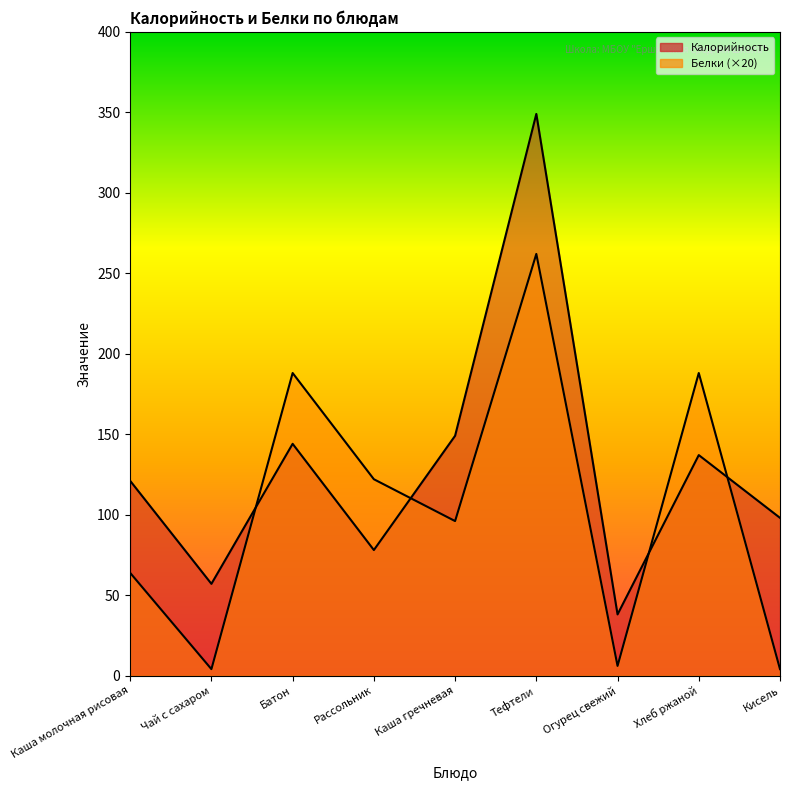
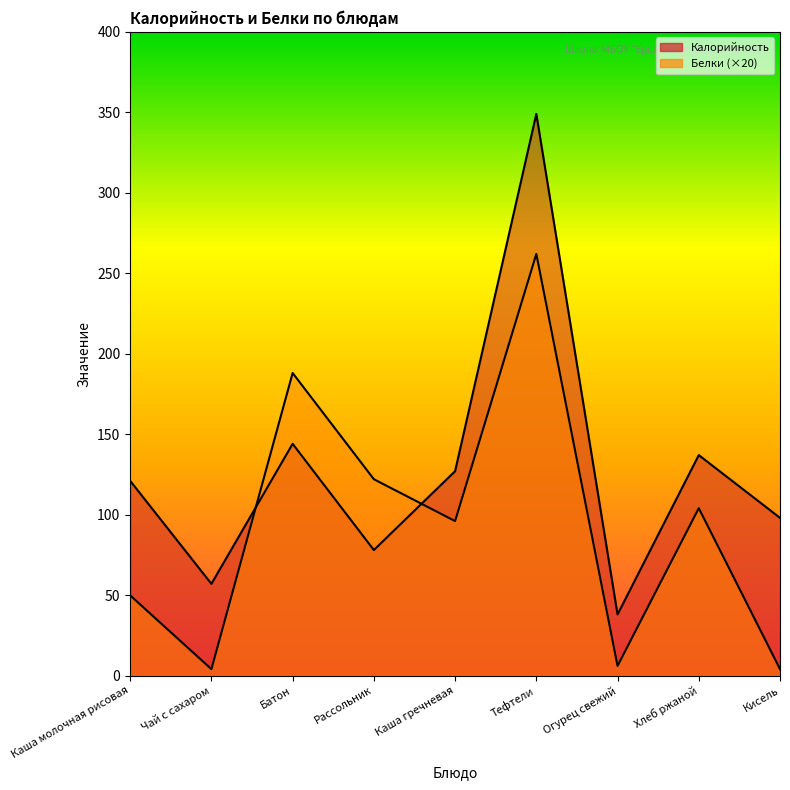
Белки (×20), Каша молочная рисовая: 64 -> 50
Калорийность, Каша гречневая: 149 -> 127
Белки (×20), Хлеб ржаной: 188 -> 104
